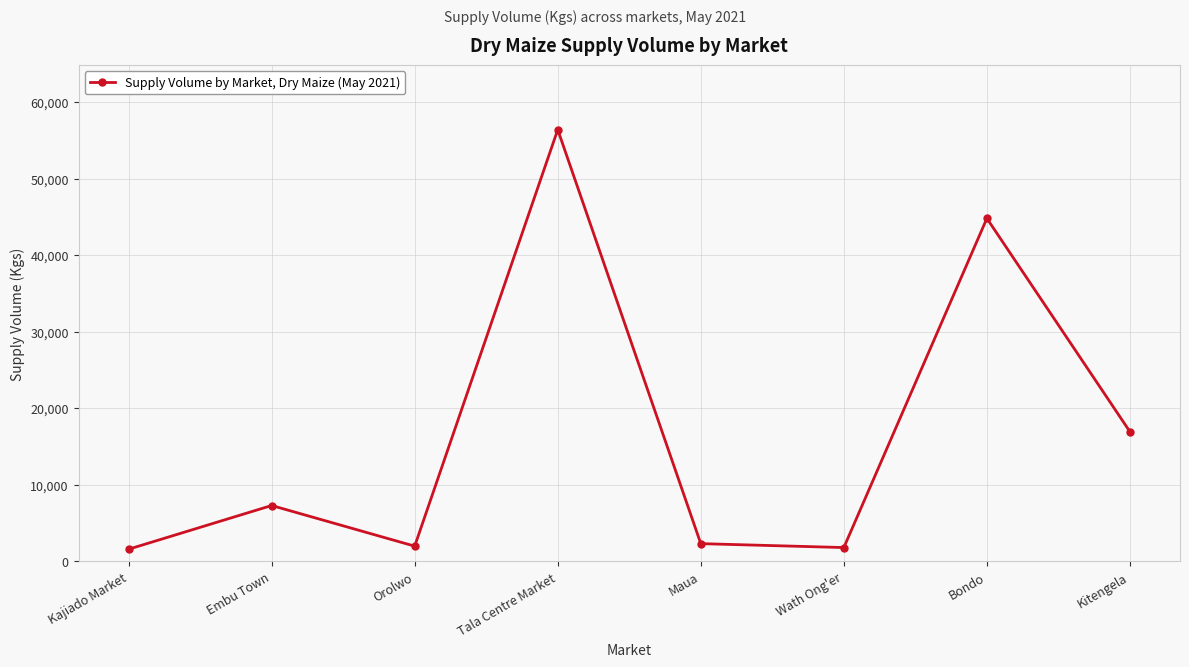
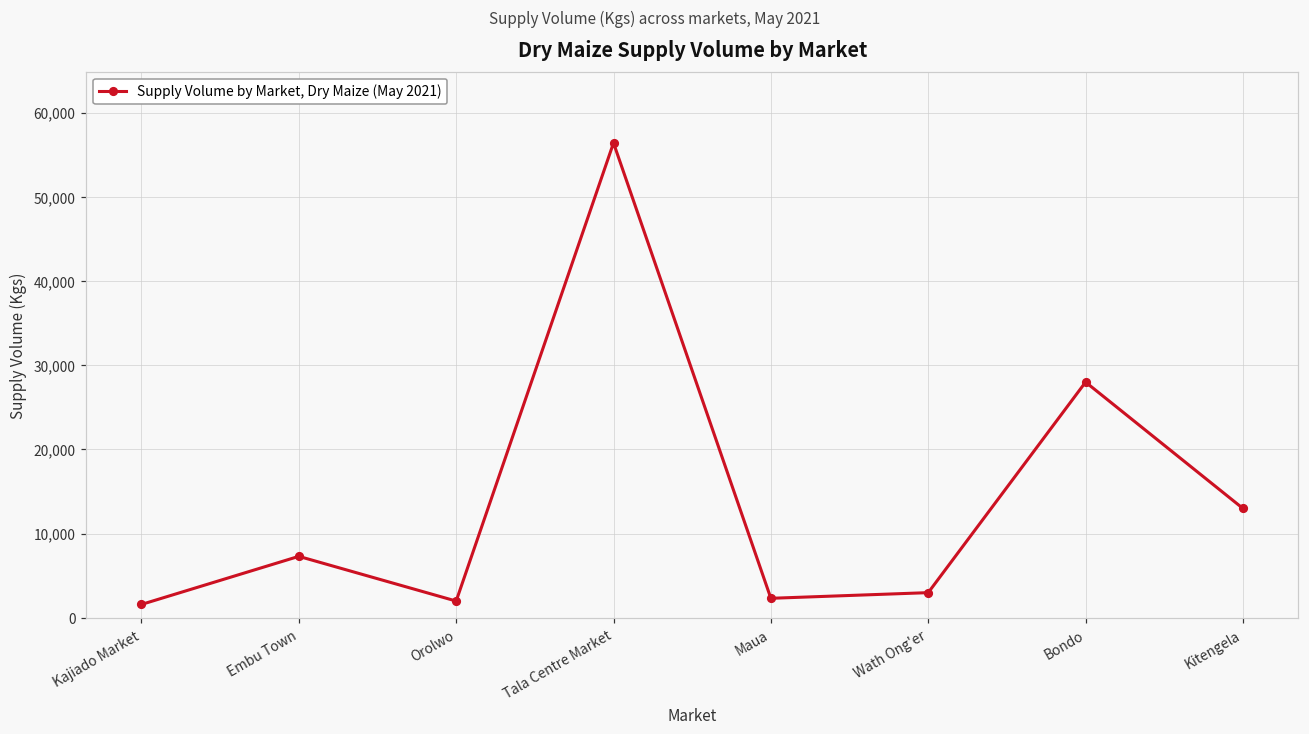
Wath Ong'er: 2,000 -> 3,000
Bondo: 45,000 -> 28,000
Kitengela: 17,000 -> 13,000
